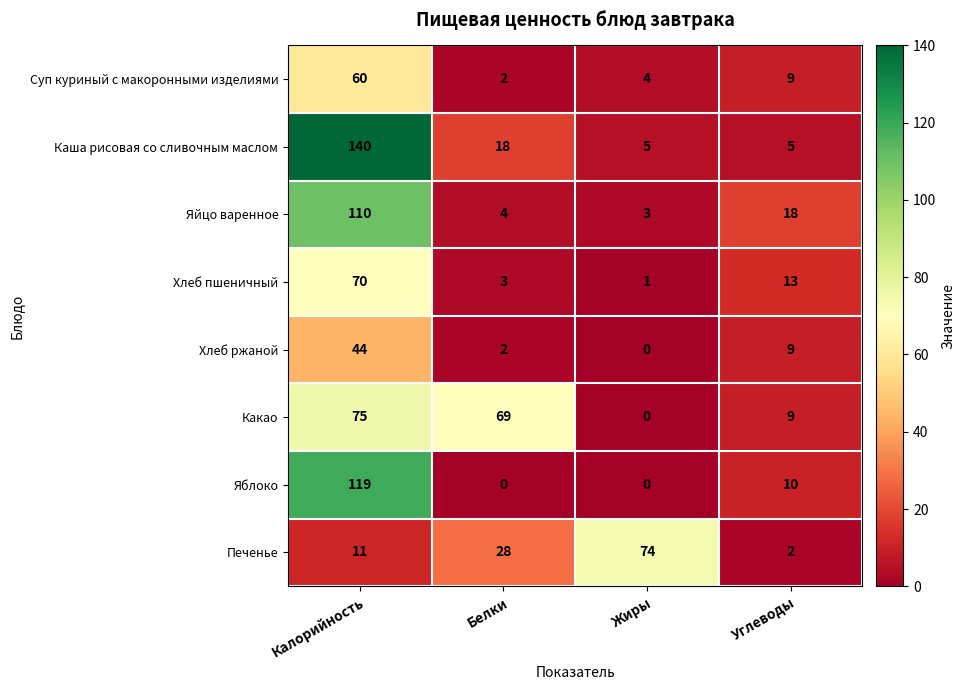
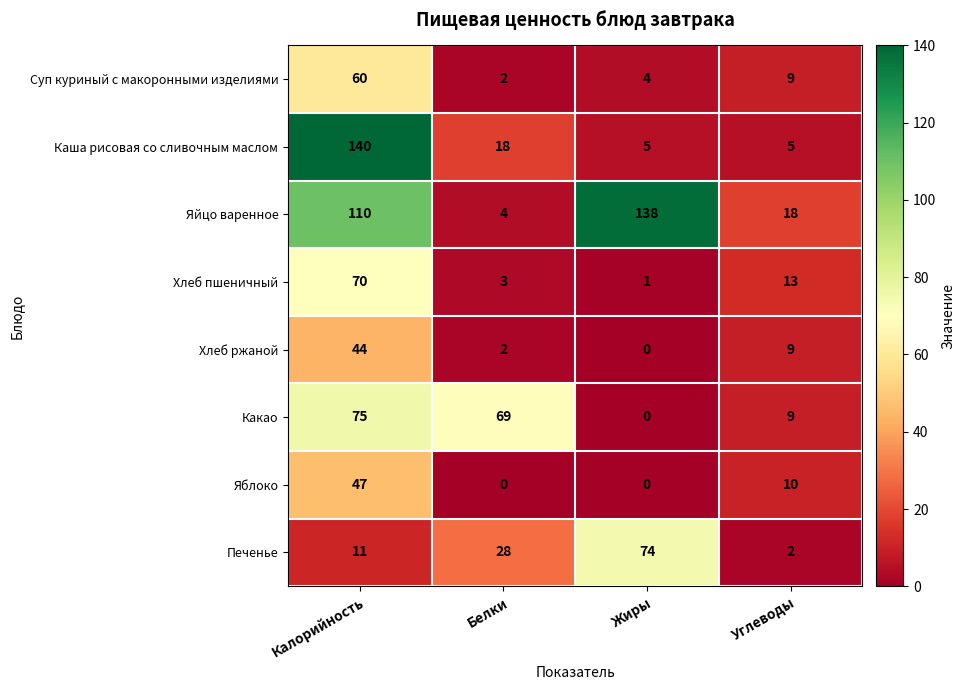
Яйцо варенное, Жиры: 3 -> 138
Яблоко, Калорийность: 119 -> 47
